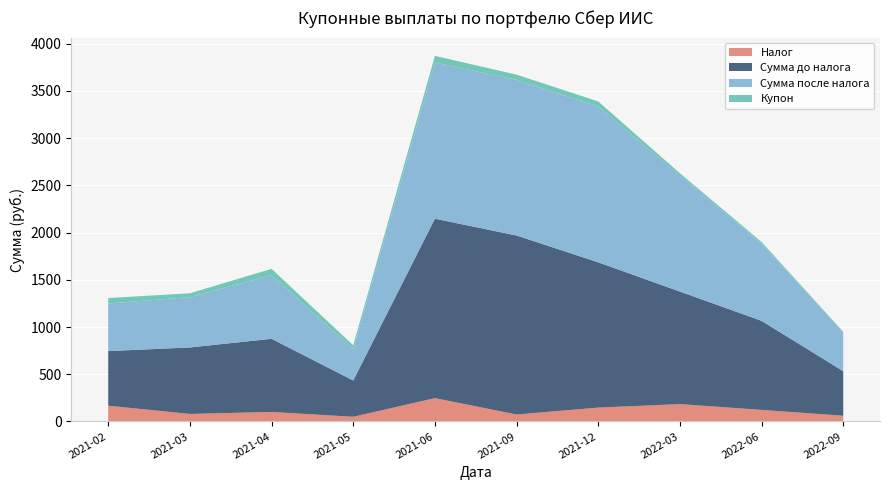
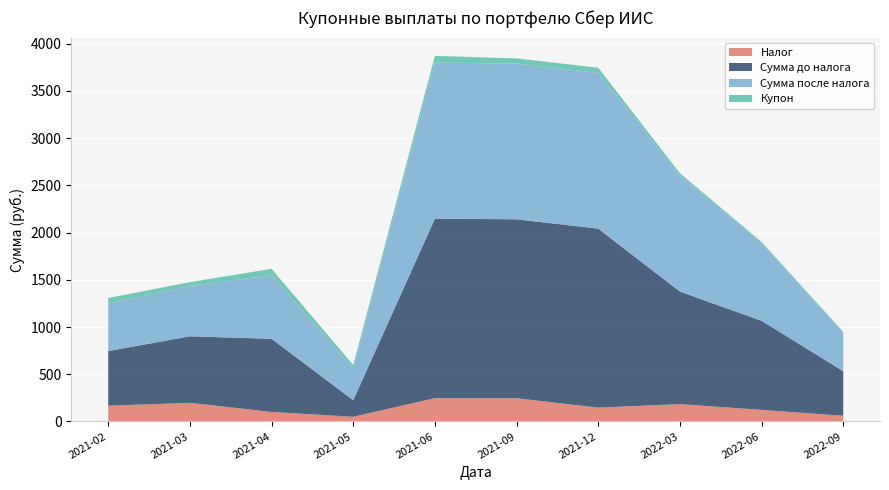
Налог, 2021-03: 100 -> 200
Сумма до налога, 2021-05: 400 -> 200
Налог, 2021-09: 100 -> 200
Сумма до налога, 2021-12: 1500 -> 1900
